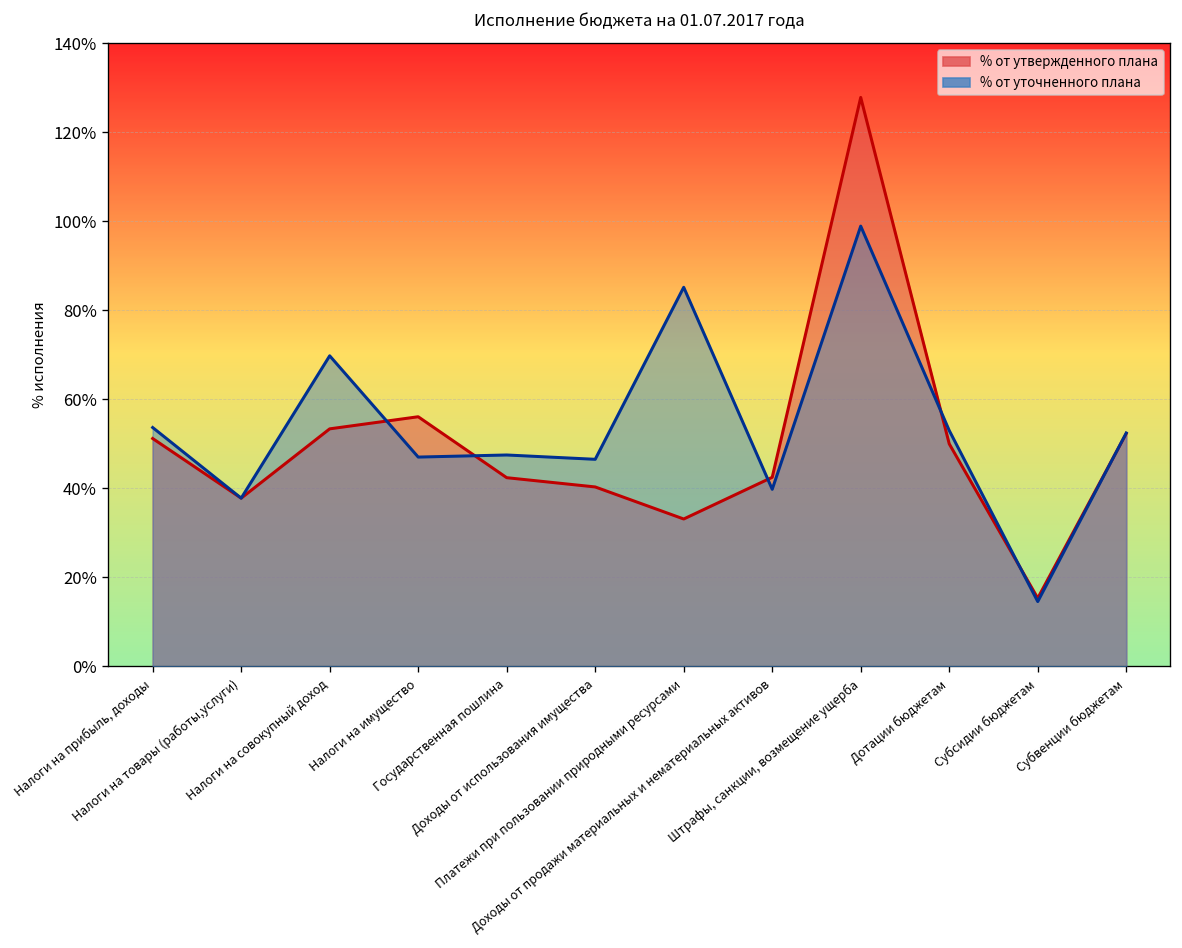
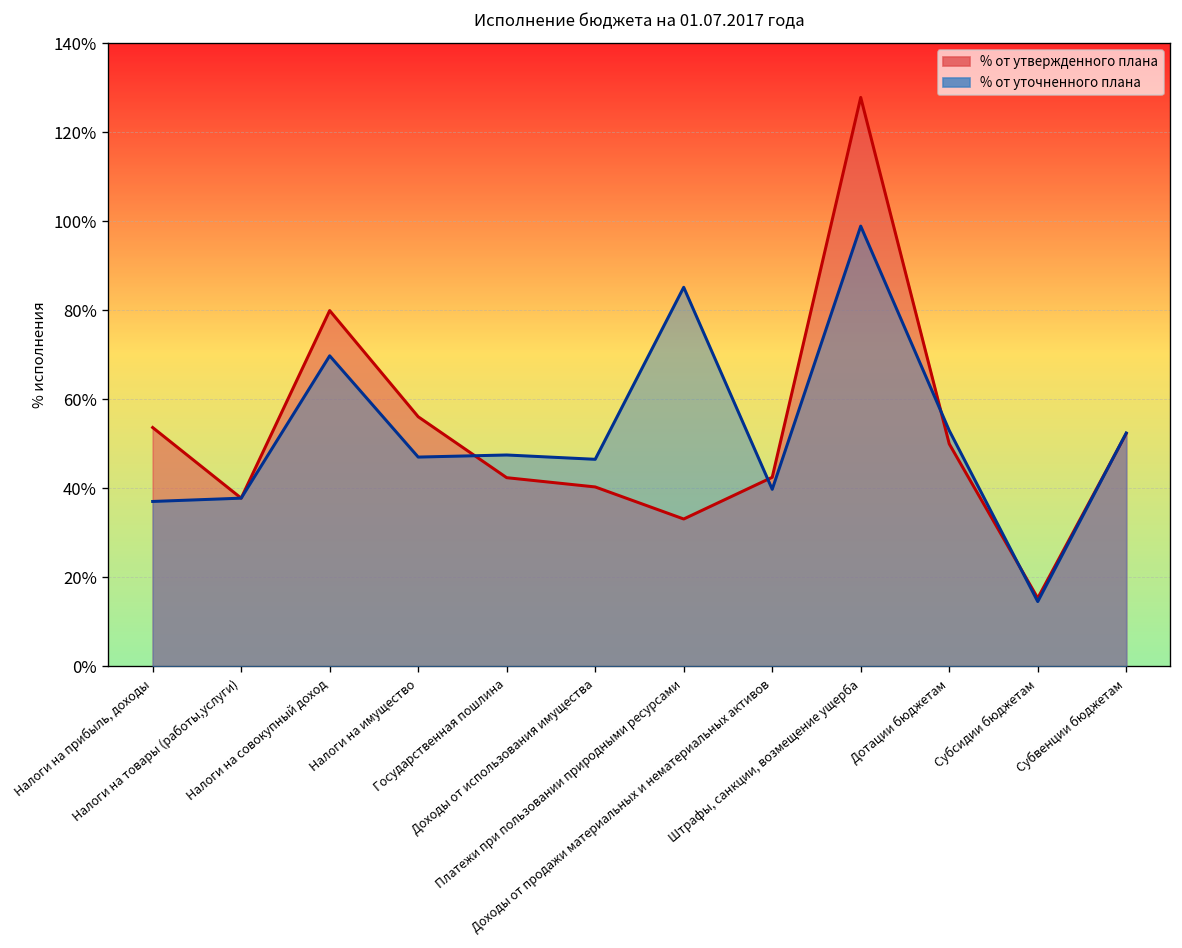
% от утвержденного плана, Налоги на прибыль, доходы: 51% -> 54%
% от уточненного плана, Налоги на прибыль, доходы: 54% -> 37%
% от утвержденного плана, Налоги на совокупный доход: 53% -> 80%
